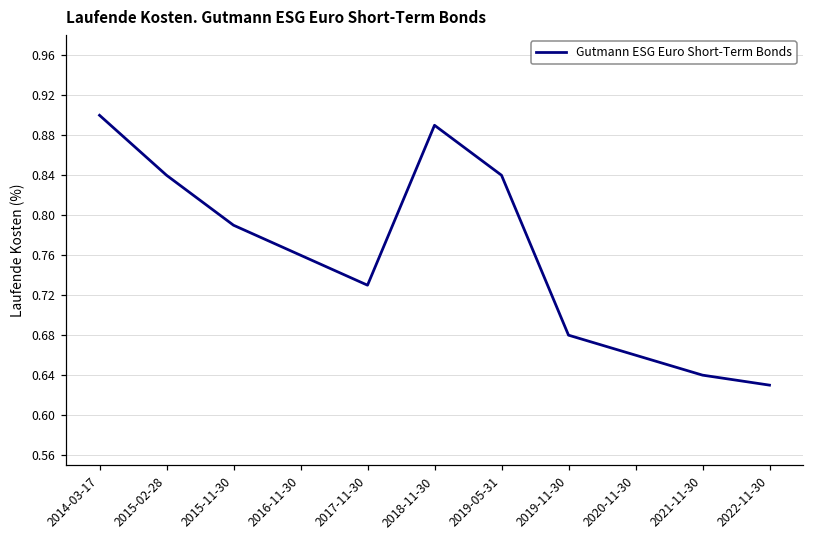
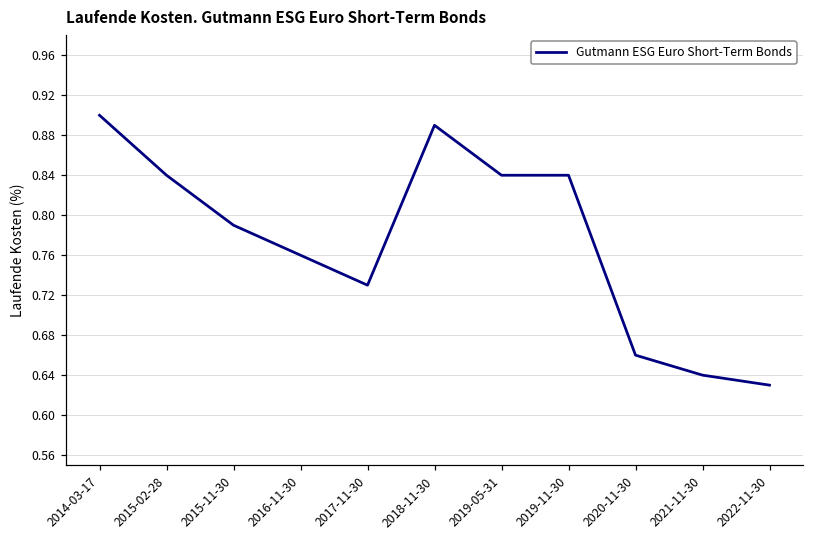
2019-11-30: 0.68 -> 0.84
